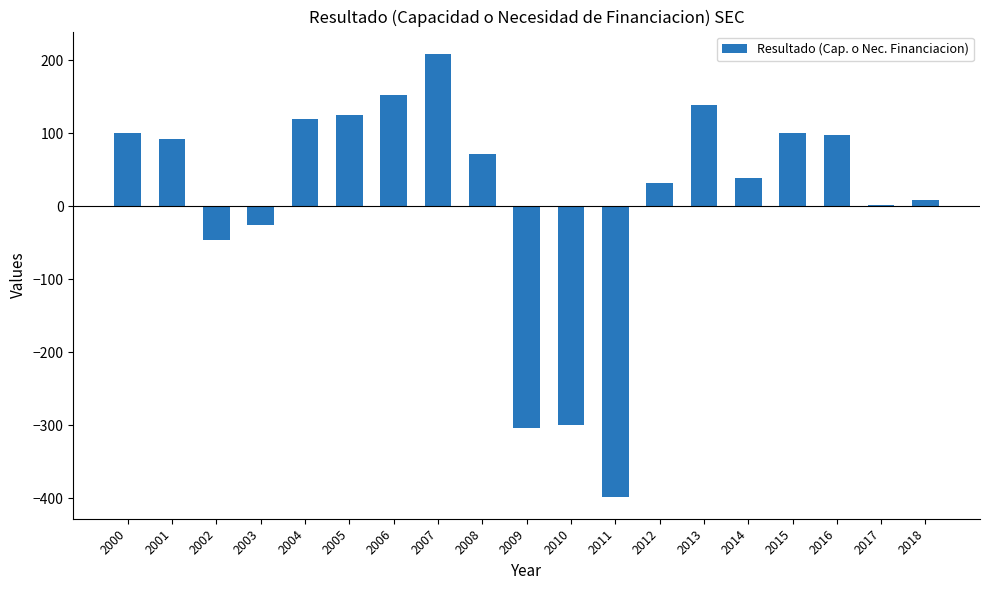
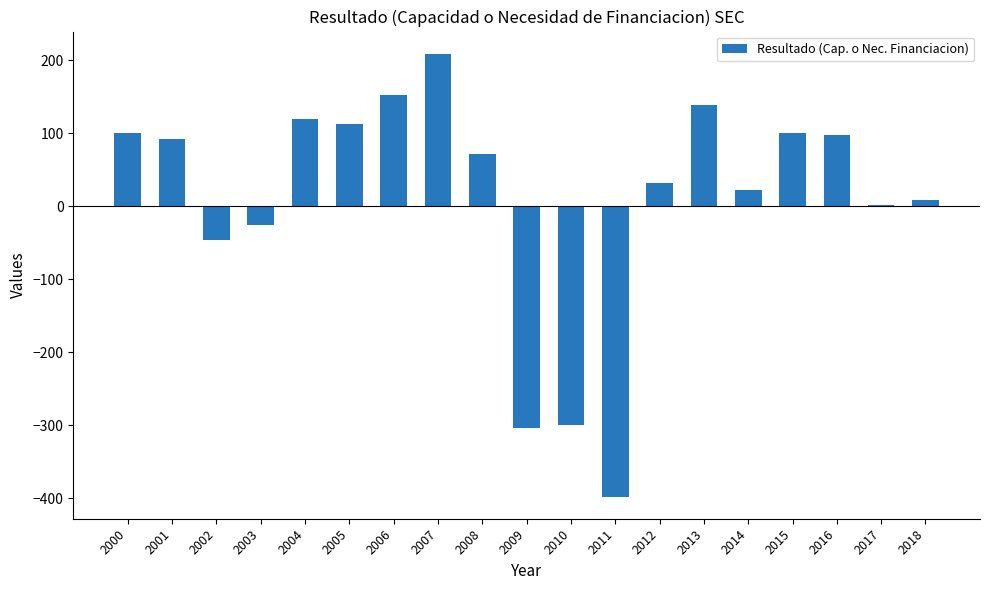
2005: 130 -> 110
2014: 40 -> 20
